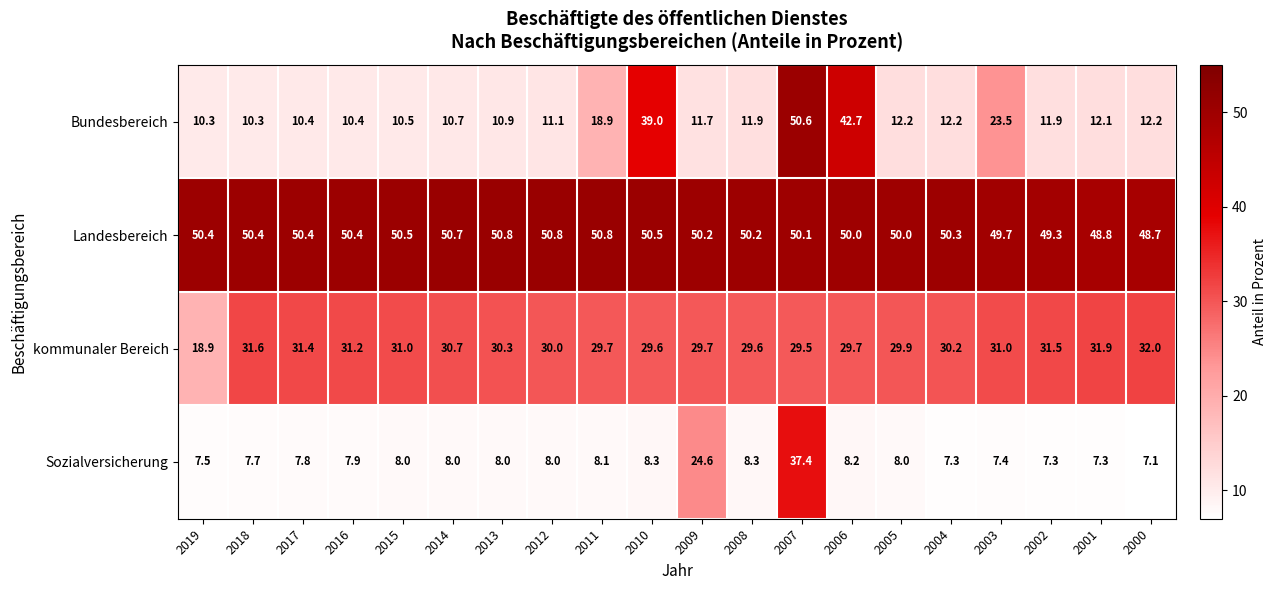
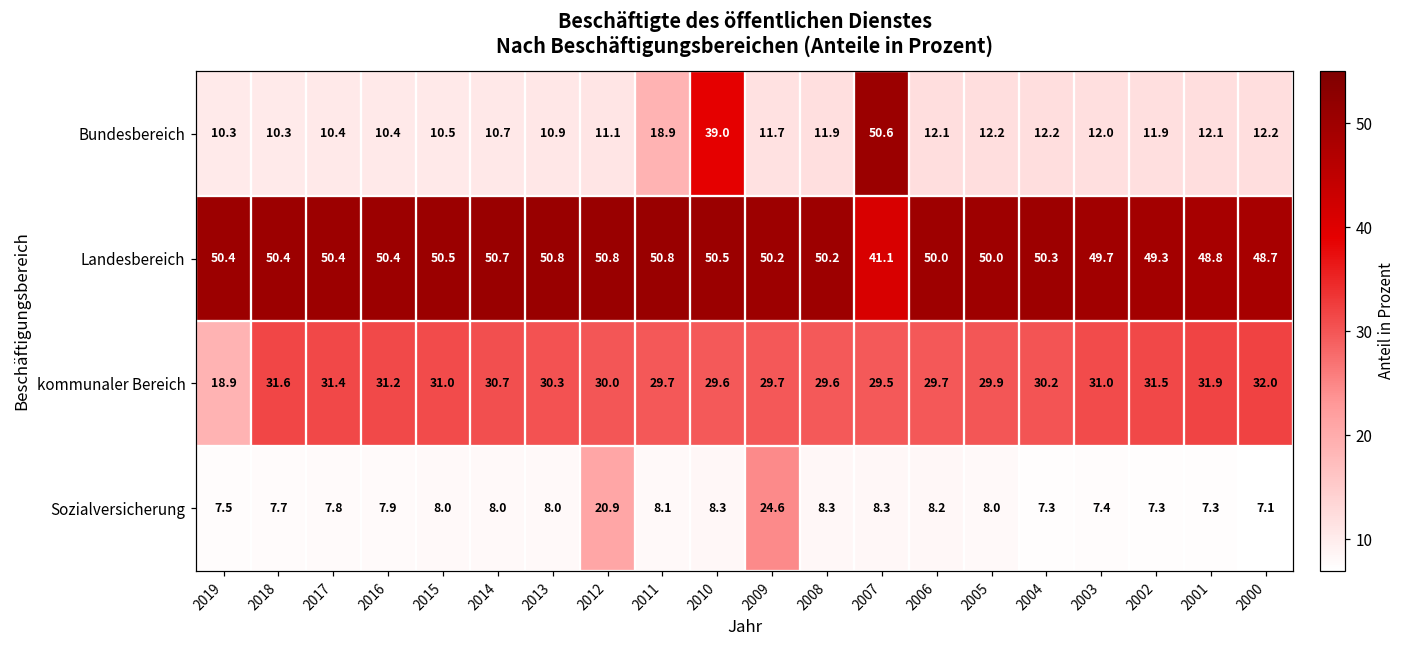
Bundesbereich, 2006: 42.7 -> 12.1
Bundesbereich, 2003: 23.5 -> 12.0
Landesbereich, 2007: 50.1 -> 41.1
Sozialversicherung, 2012: 8.0 -> 20.9
Sozialversicherung, 2007: 37.4 -> 8.3
